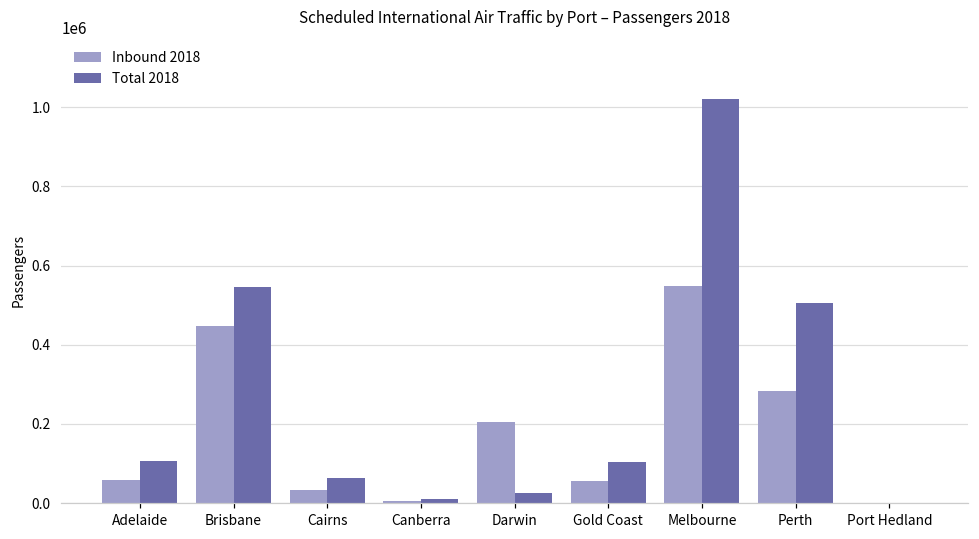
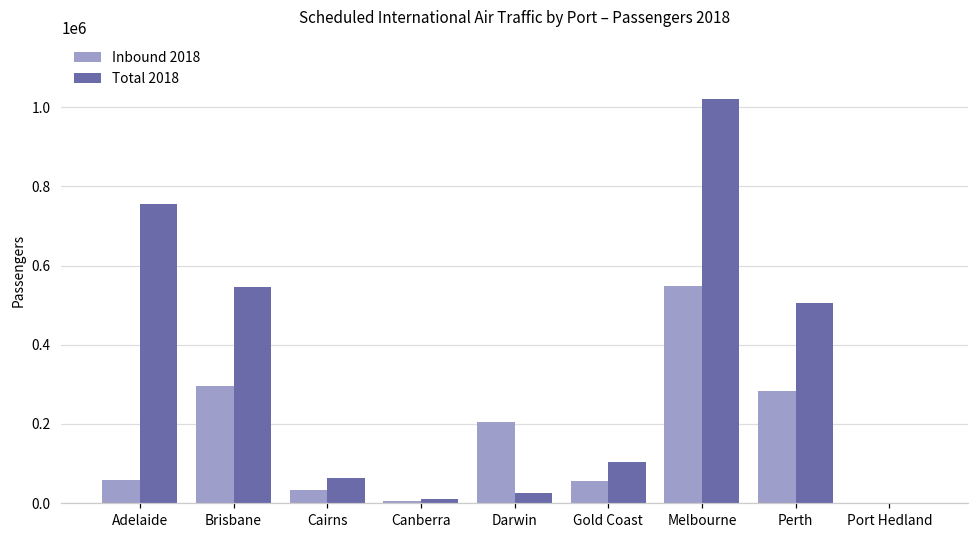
Total 2018, Adelaide: 110000 -> 760000
Inbound 2018, Brisbane: 450000 -> 300000
